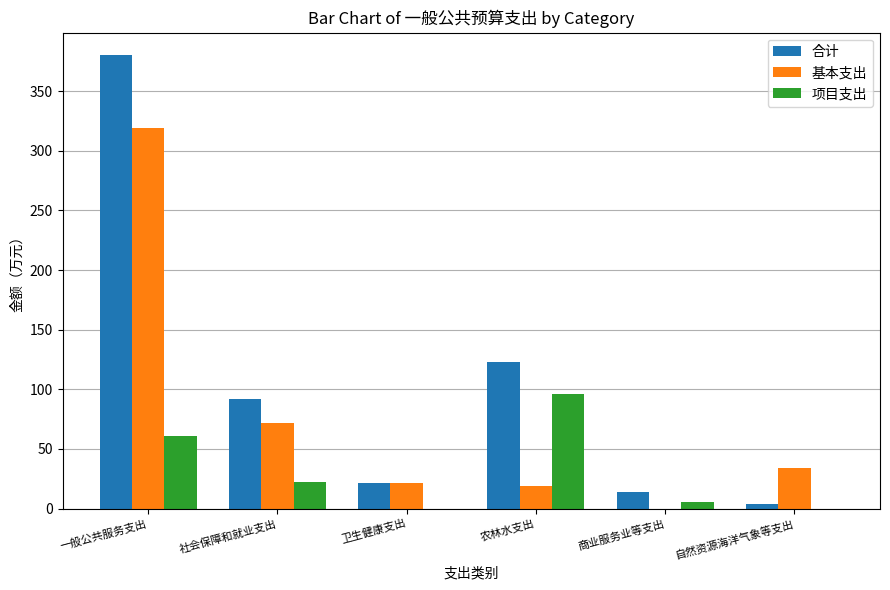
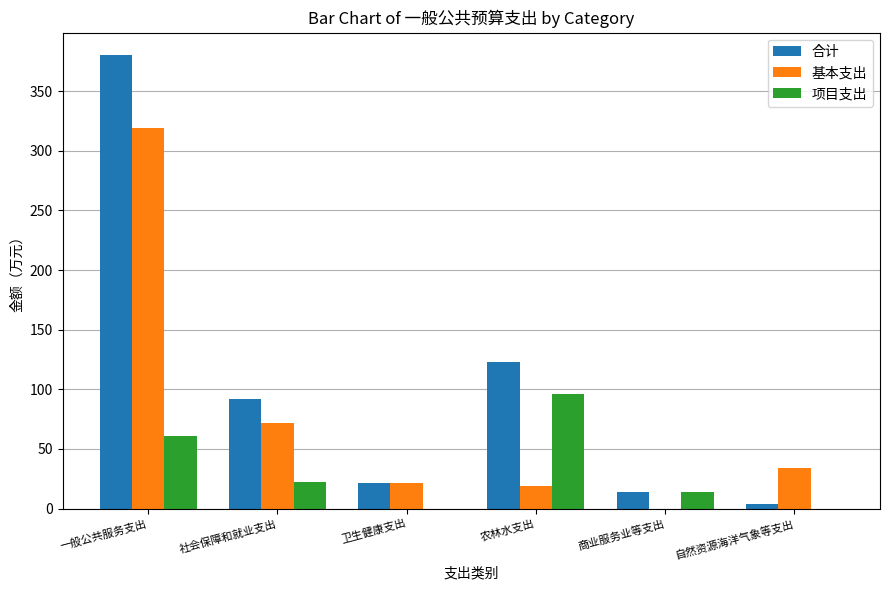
项目支出, 商业服务业等支出: 6 -> 14
